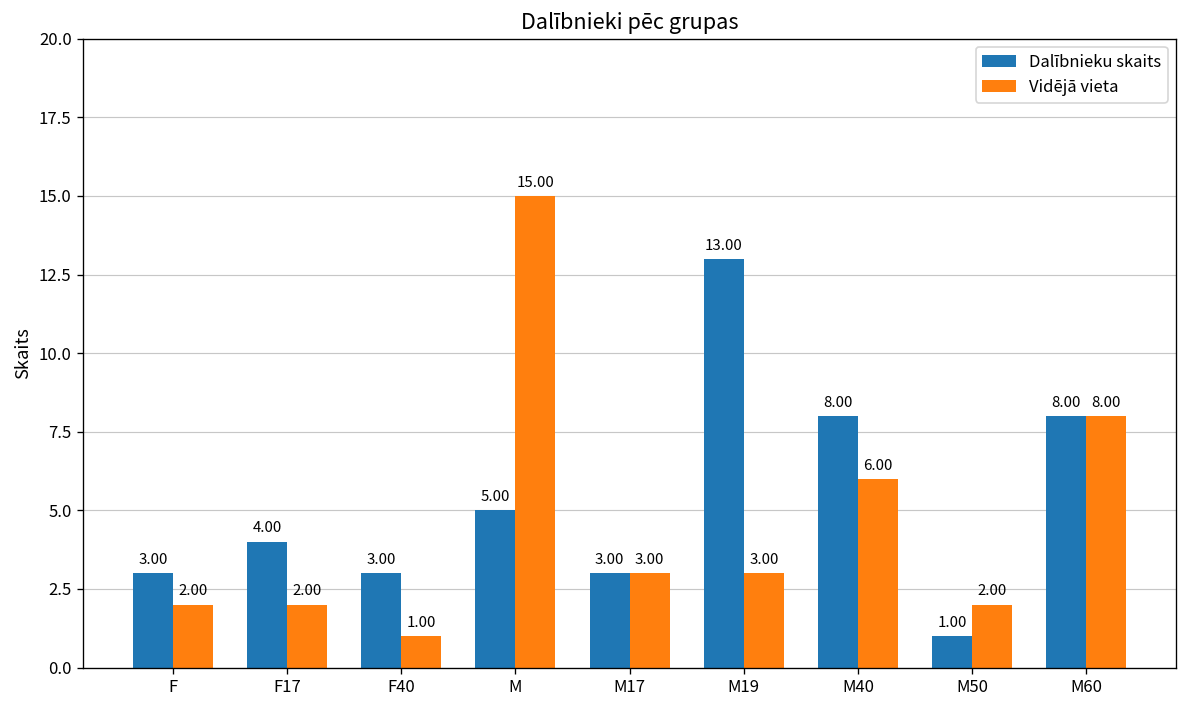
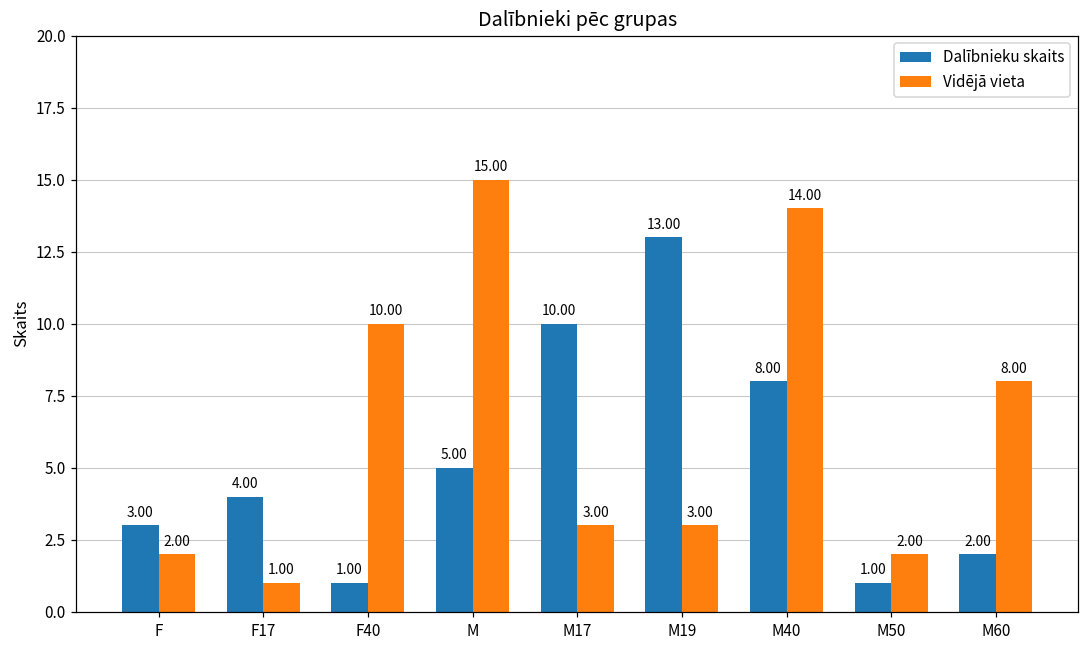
Vidējā vieta, F17: 2.00 -> 1.00
Dalībnieku skaits, F40: 3.00 -> 1.00
Vidējā vieta, F40: 1.00 -> 10.00
Dalībnieku skaits, M17: 3.00 -> 10.00
Vidējā vieta, M40: 6.00 -> 14.00
Dalībnieku skaits, M60: 8.00 -> 2.00
